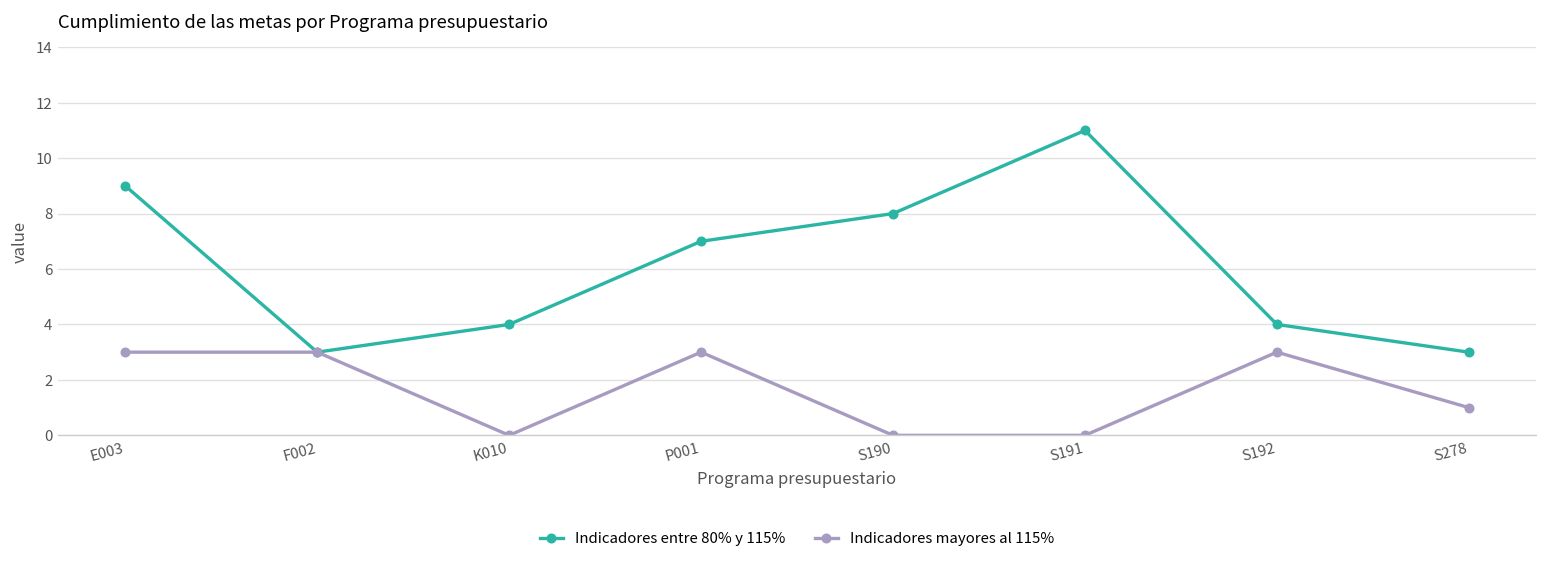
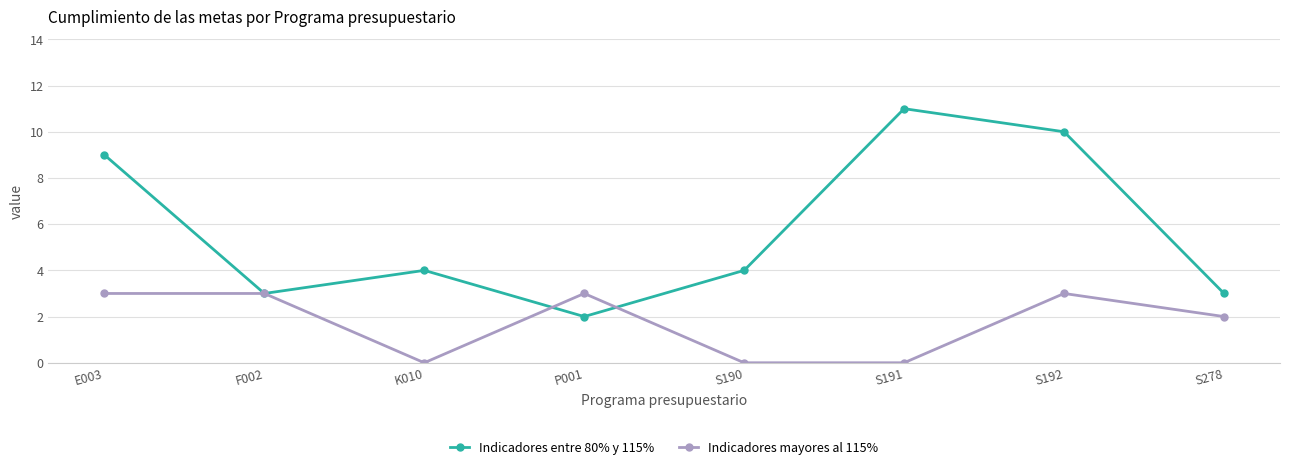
Indicadores entre 80% y 115%, P001: 7 -> 2
Indicadores entre 80% y 115%, S190: 8 -> 4
Indicadores entre 80% y 115%, S192: 4 -> 10
Indicadores mayores al 115%, S278: 1 -> 2
